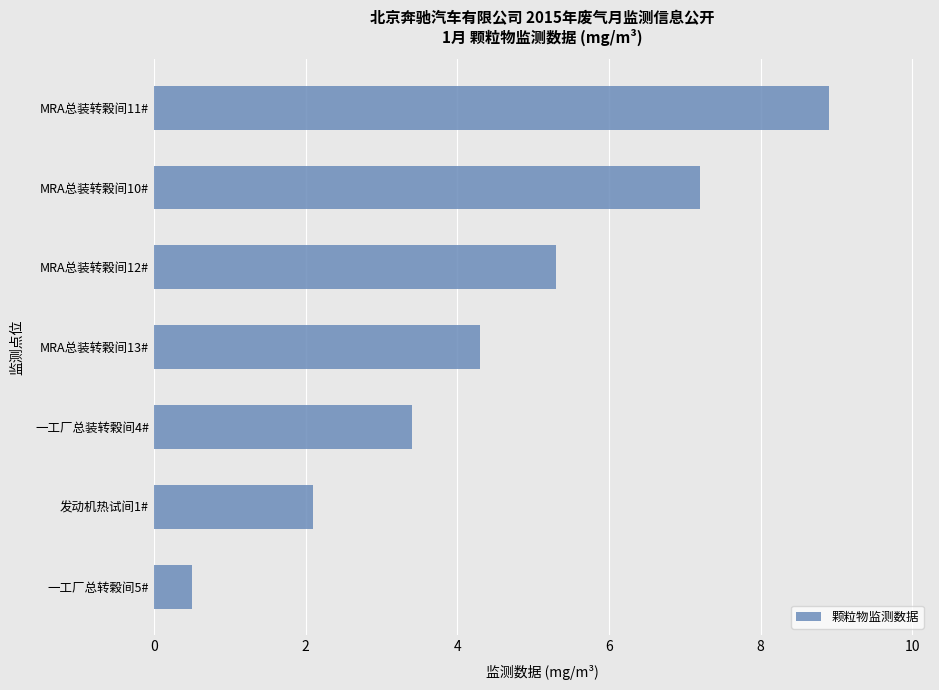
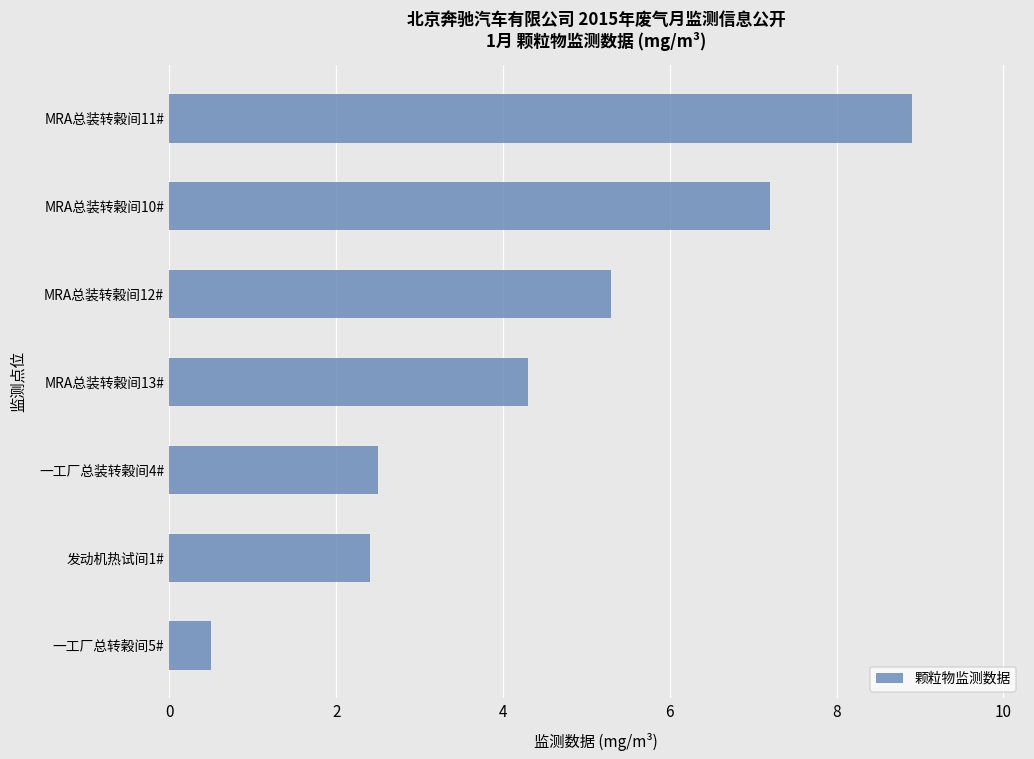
一工厂总装转榖间4#: 3.4 -> 2.5
发动机热试间1#: 2.1 -> 2.4
